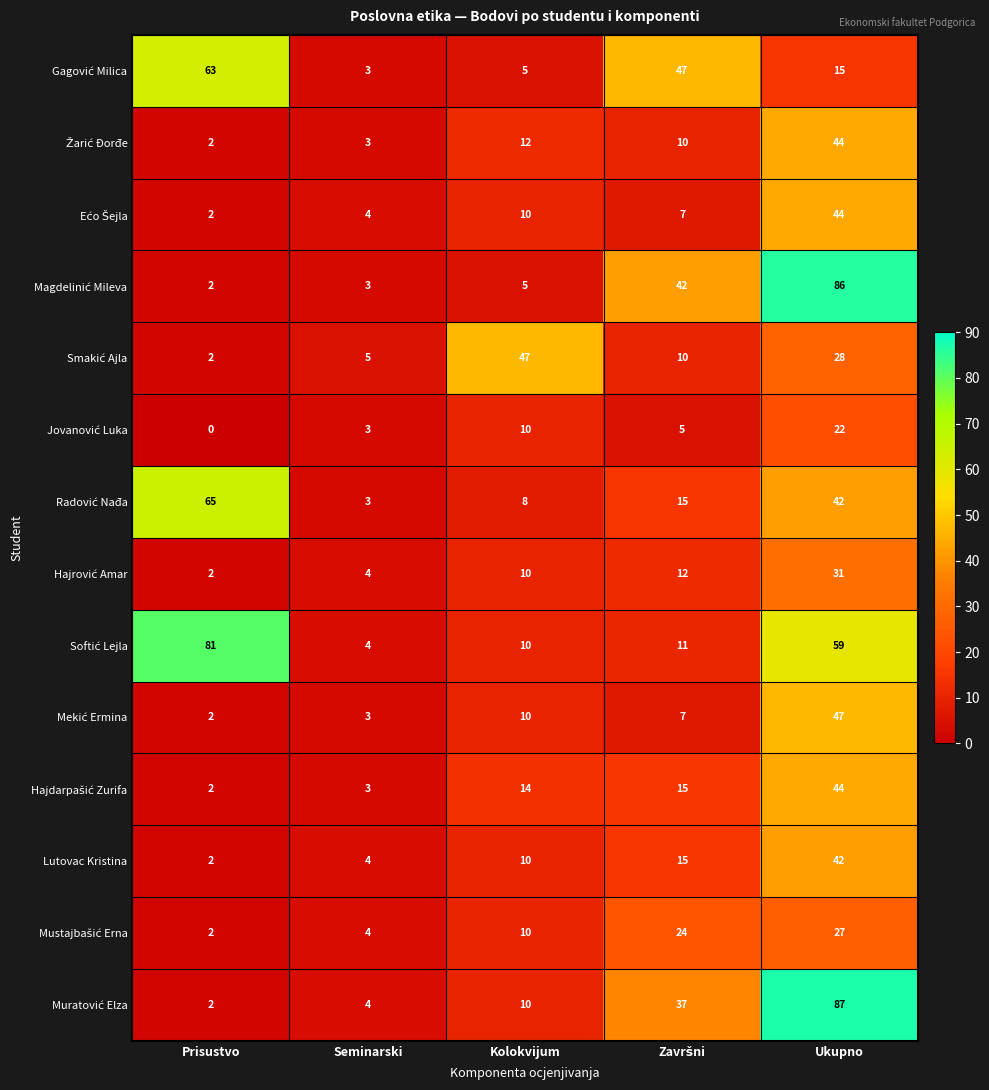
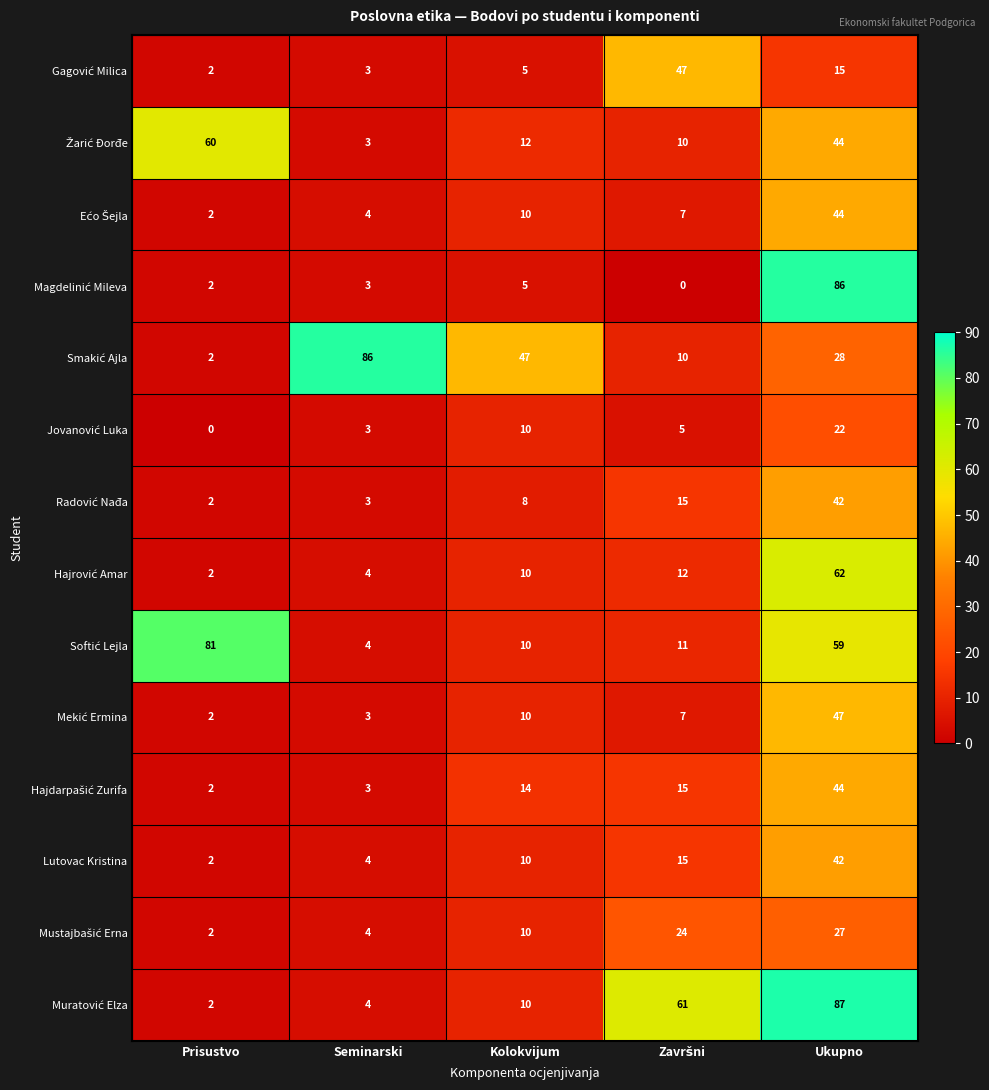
Gagović Milica, Prisustvo: 63 -> 2
Žarić Đorđe, Prisustvo: 2 -> 60
Magdelinić Mileva, Završni: 42 -> 0
Smakić Ajla, Seminarski: 5 -> 86
Radović Nađa, Prisustvo: 65 -> 2
Hajrović Amar, Ukupno: 31 -> 62
Muratović Elza, Završni: 37 -> 61
